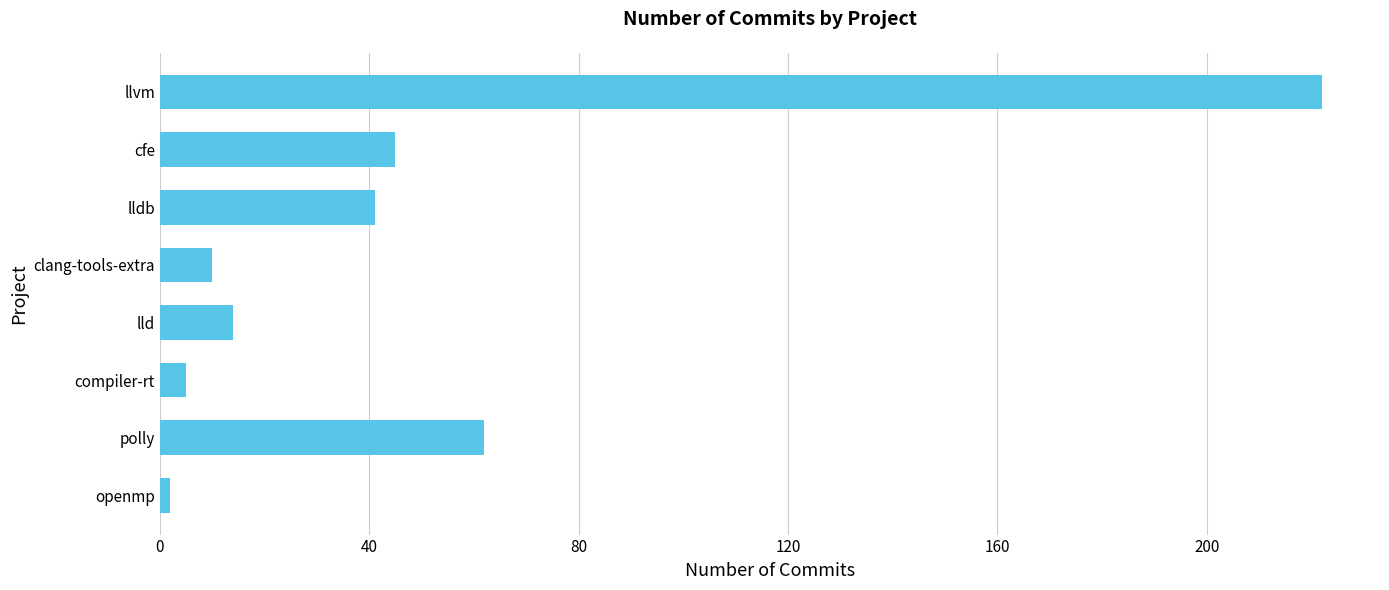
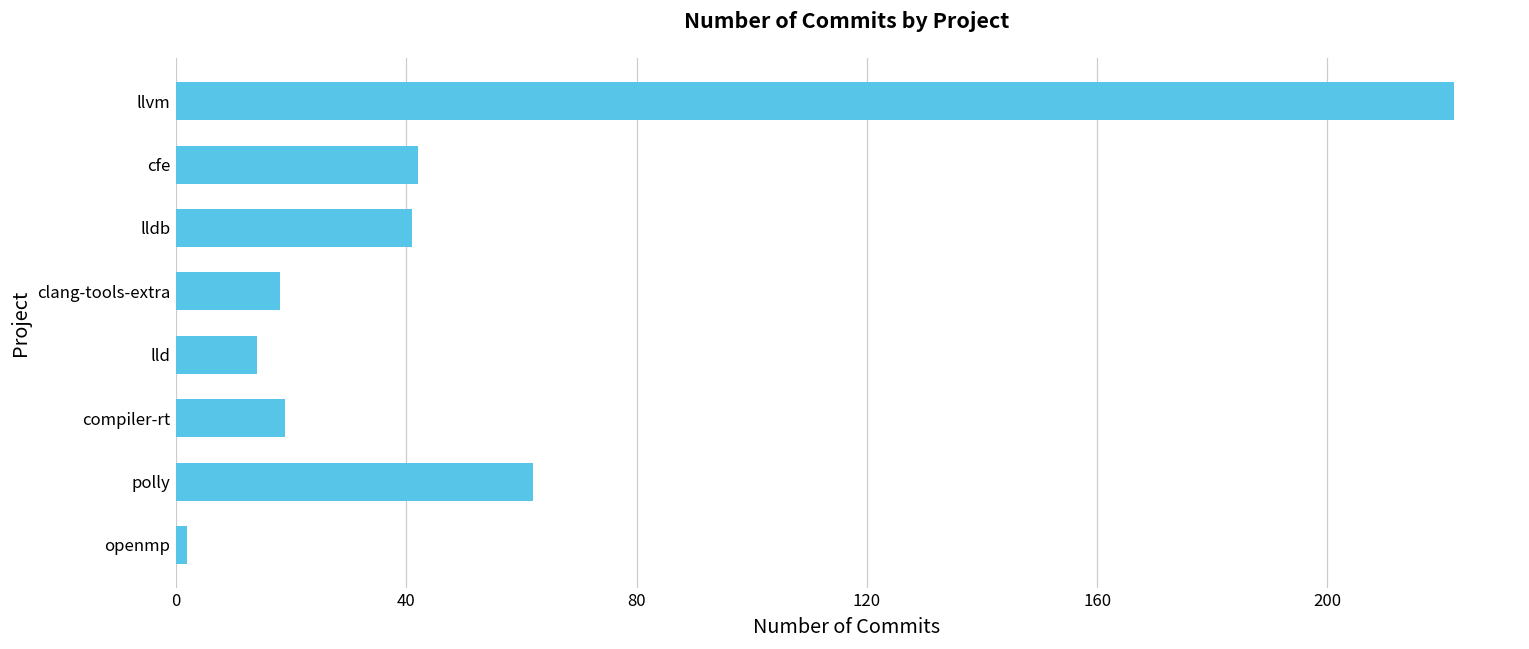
cfe: 45 -> 42
clang-tools-extra: 10 -> 18
compiler-rt: 5 -> 19
